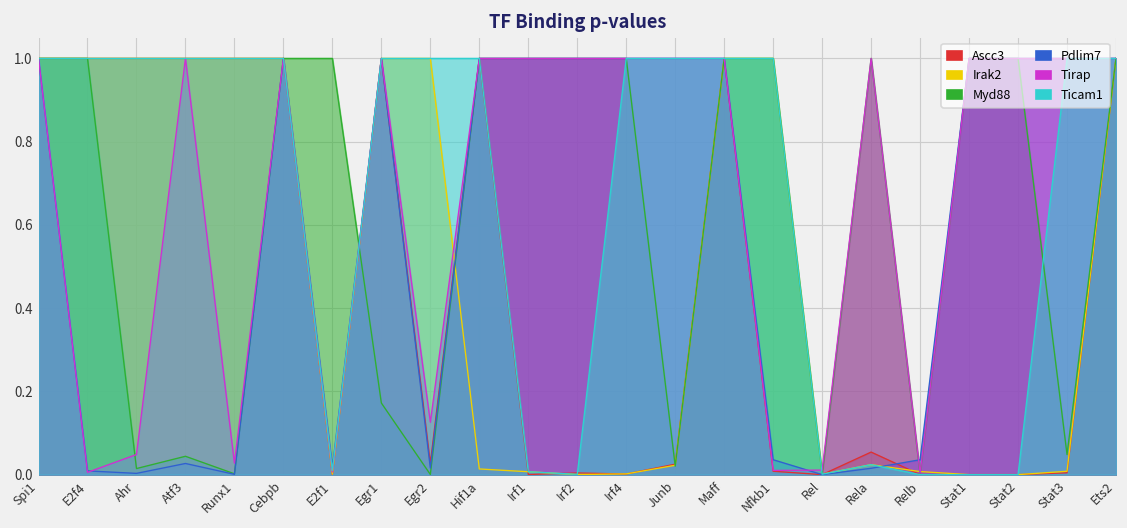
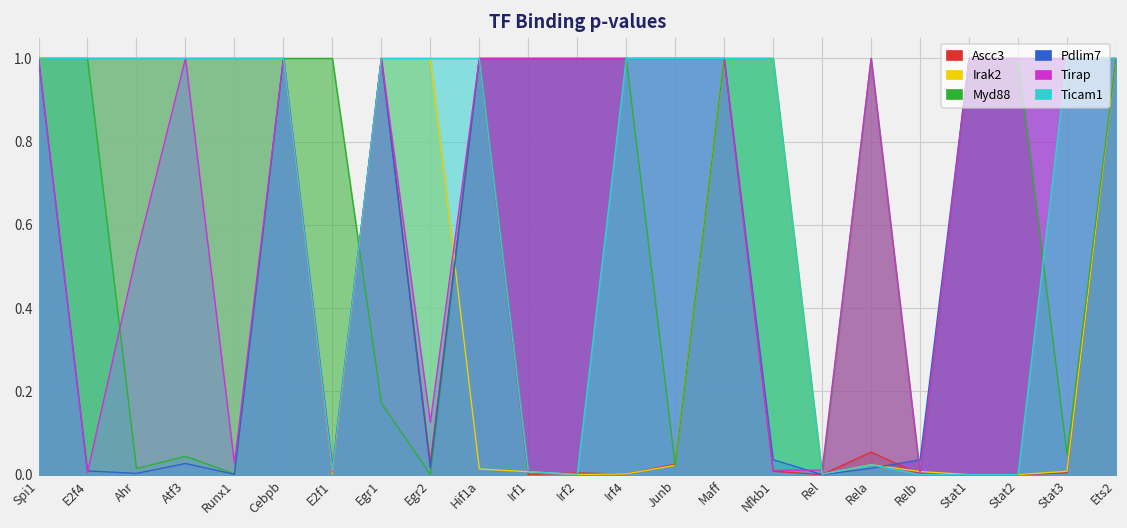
Tirap, Ahr: 0.05 -> 0.53
